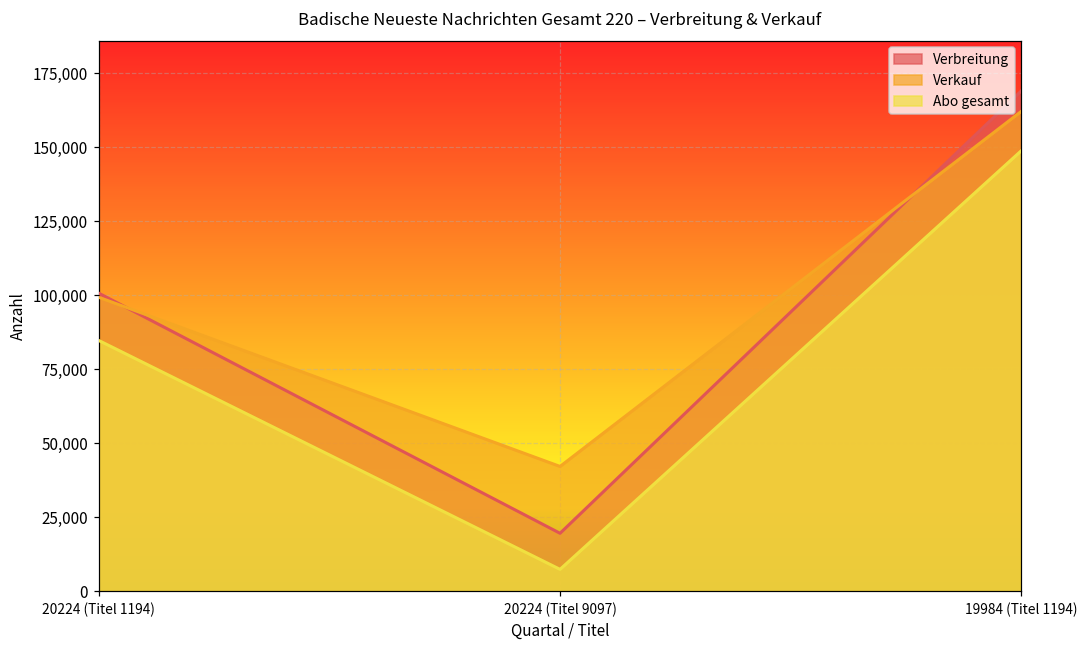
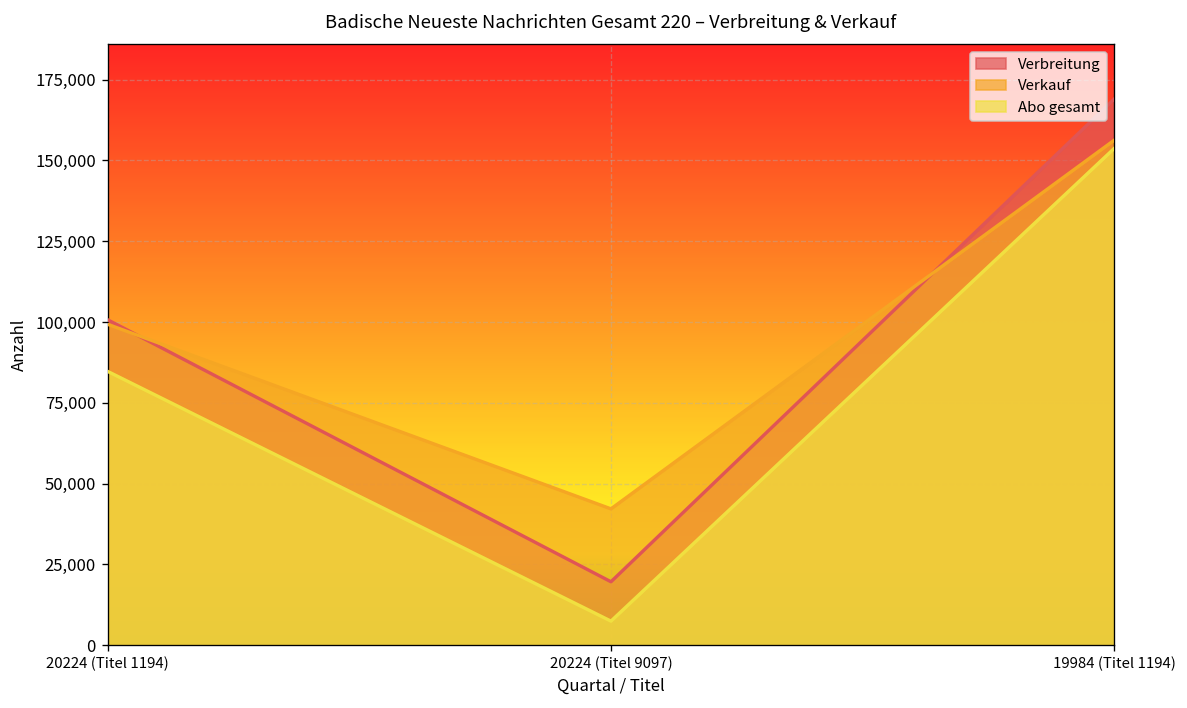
Verkauf, 19984 (Titel 1194): 162,000 -> 156,000
Abo gesamt, 19984 (Titel 1194): 149,000 -> 154,000
